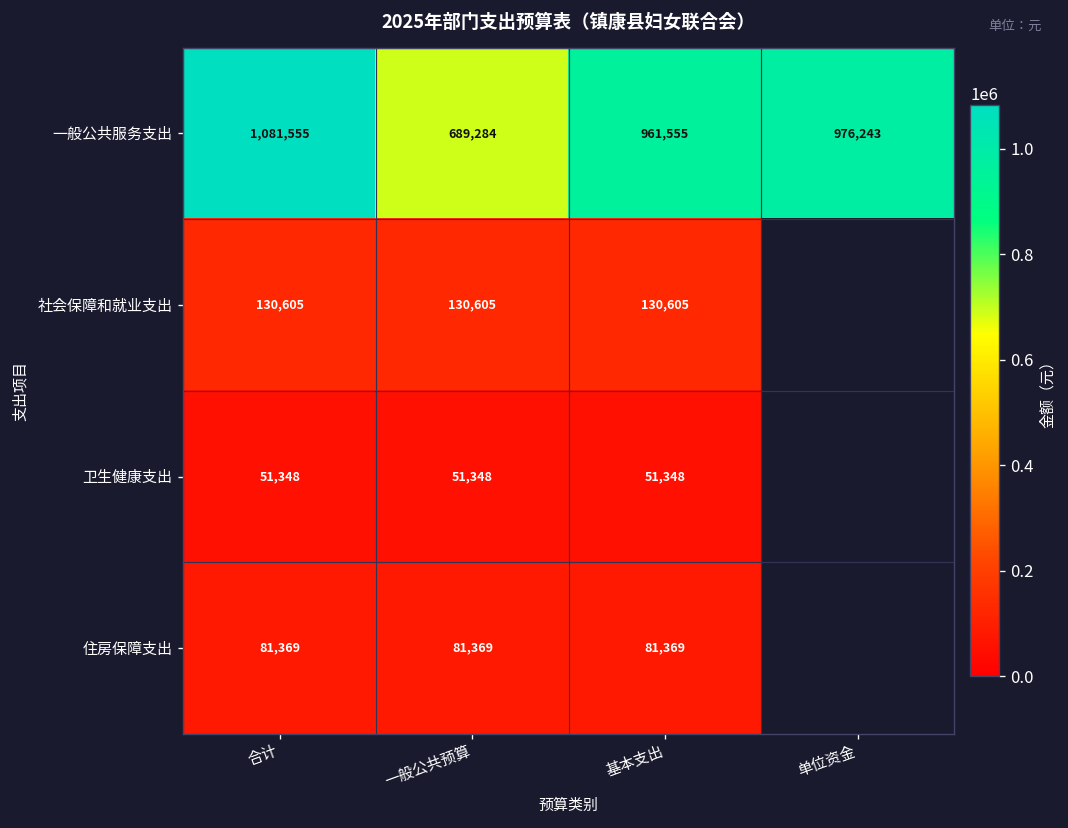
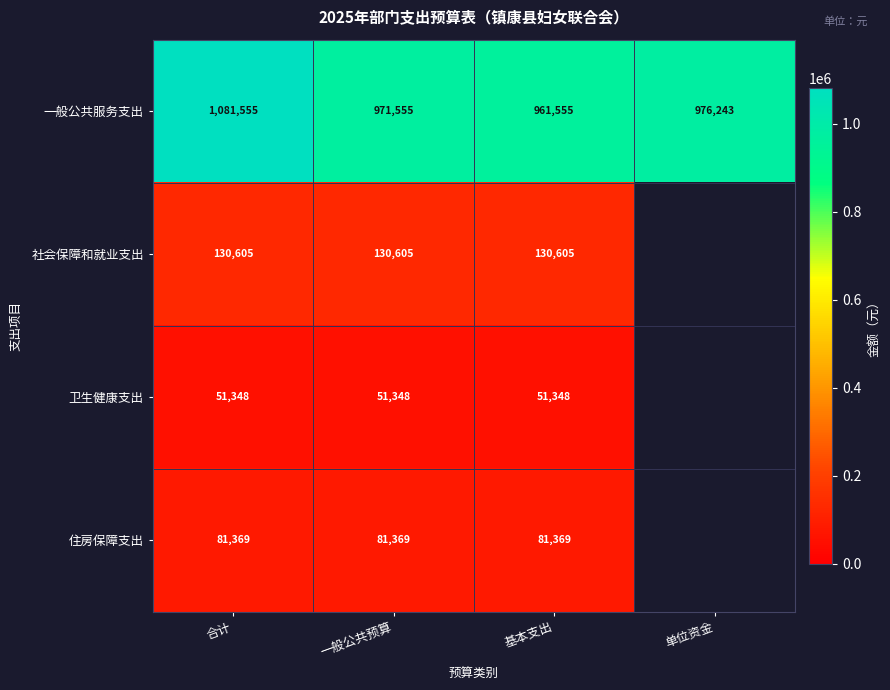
一般公共服务支出, 一般公共预算: 689,284 -> 971,555
